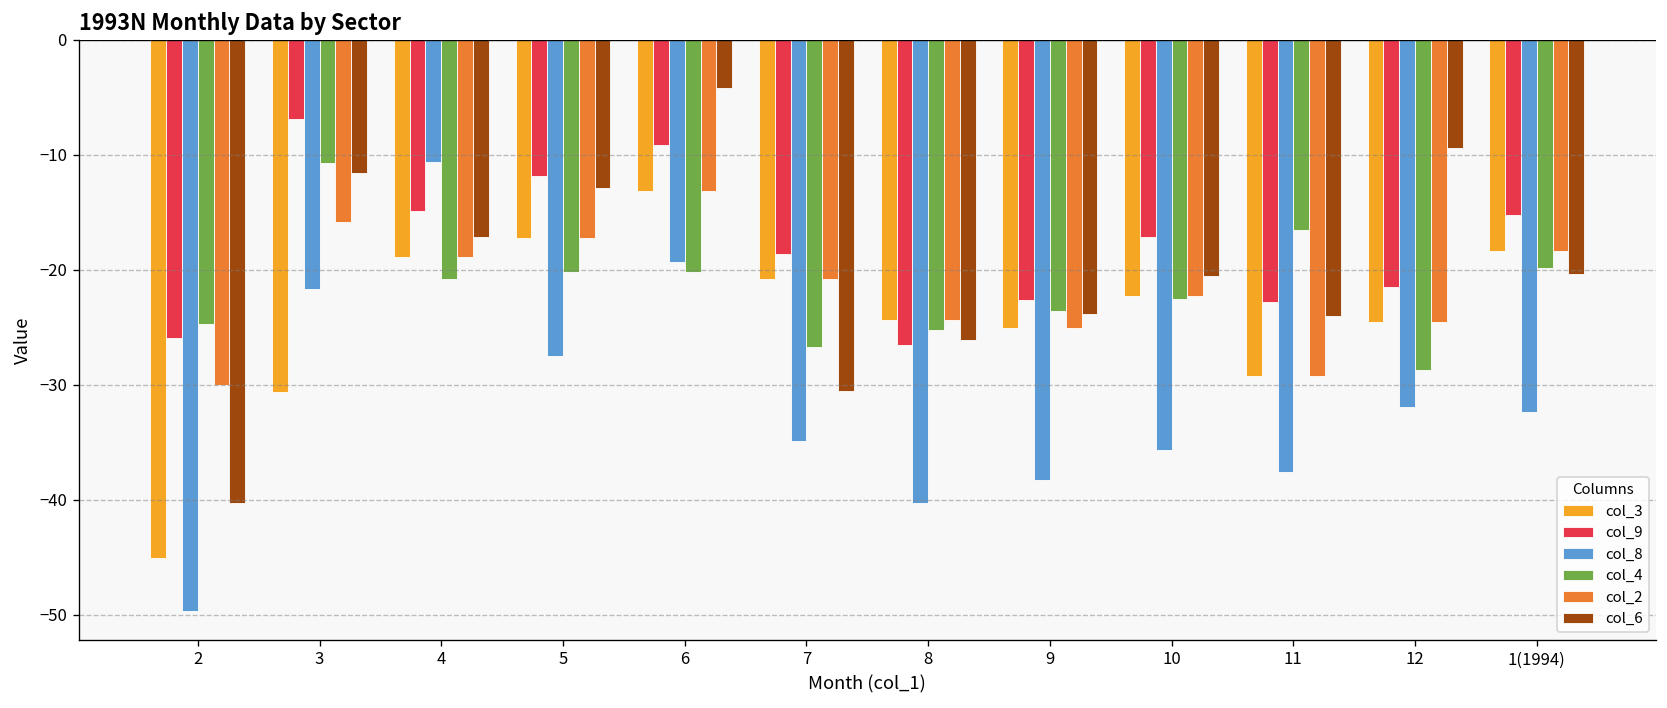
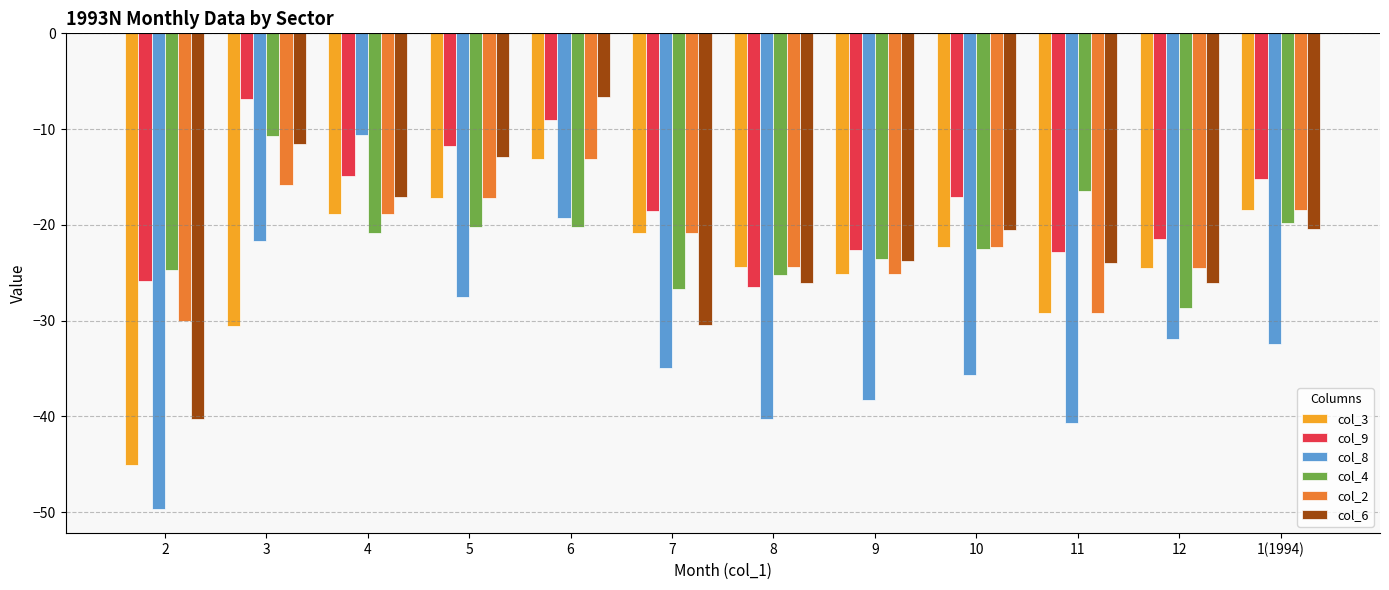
col_6, 6: -4 -> -7
col_8, 11: -38 -> -41
col_6, 12: -9 -> -26
